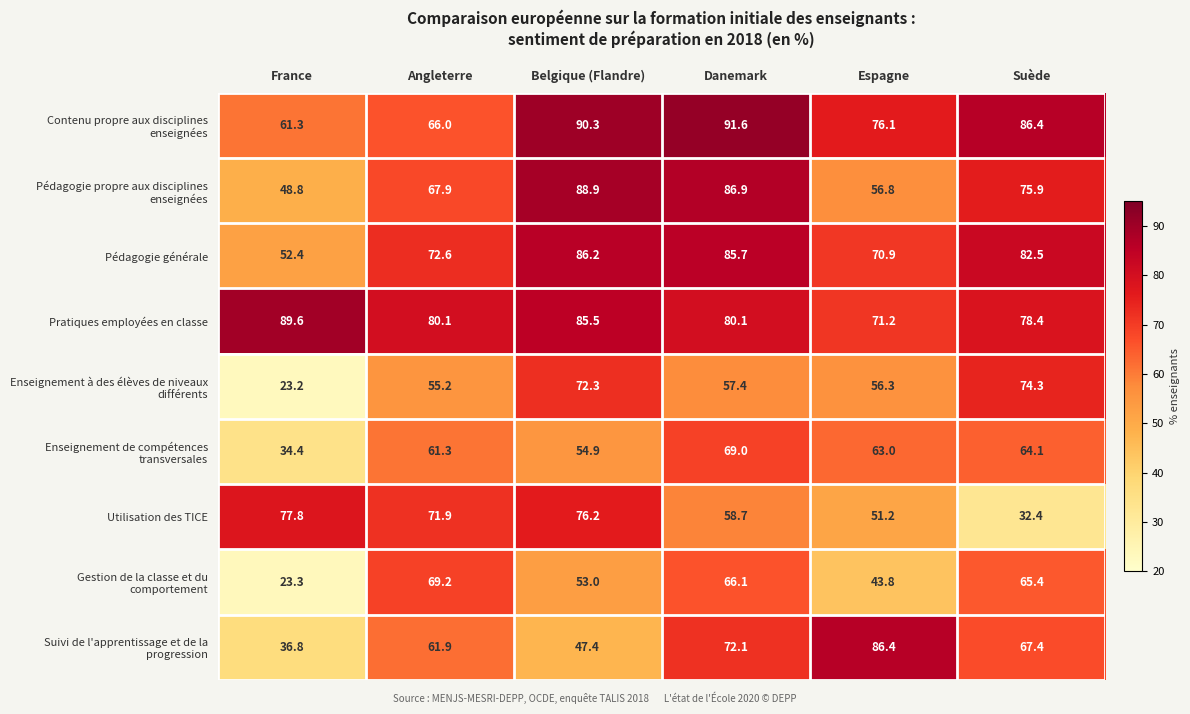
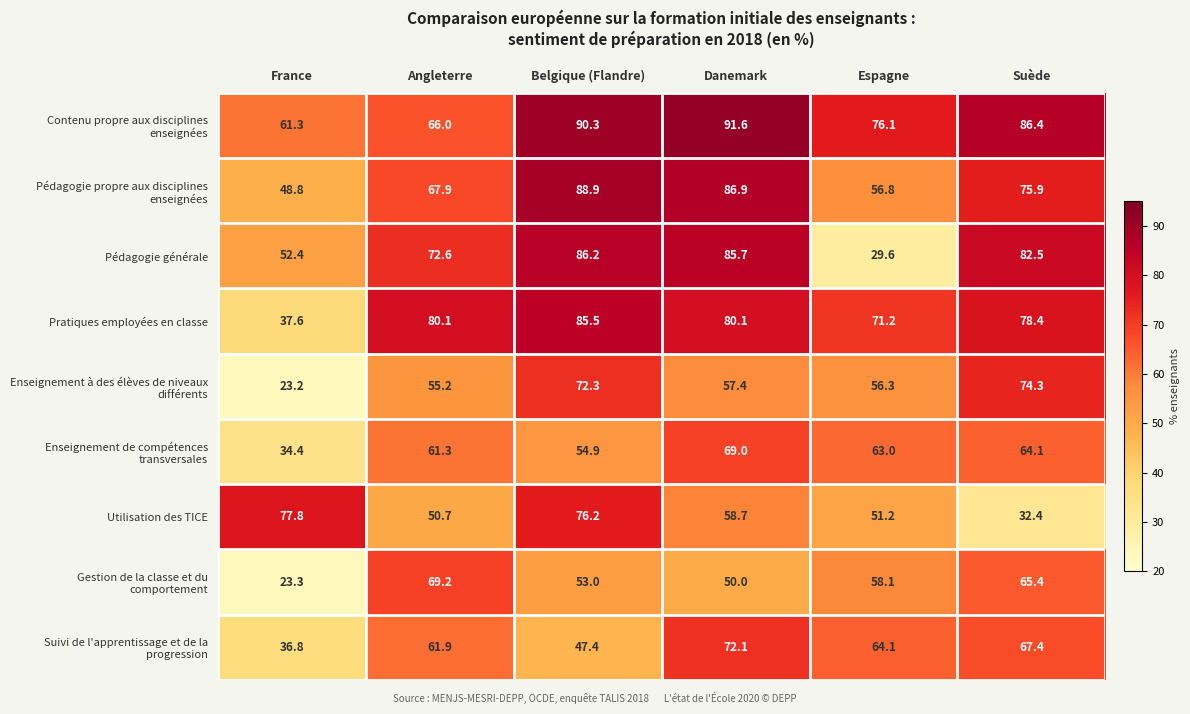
Pédagogie générale, Espagne: 70.9 -> 29.6
Pratiques employées en classe, France: 89.6 -> 37.6
Utilisation des TICE, Angleterre: 71.9 -> 50.7
Gestion de la classe et du comportement, Danemark: 66.1 -> 50.0
Gestion de la classe et du comportement, Espagne: 43.8 -> 58.1
Suivi de l'apprentissage et de la progression, Espagne: 86.4 -> 64.1
